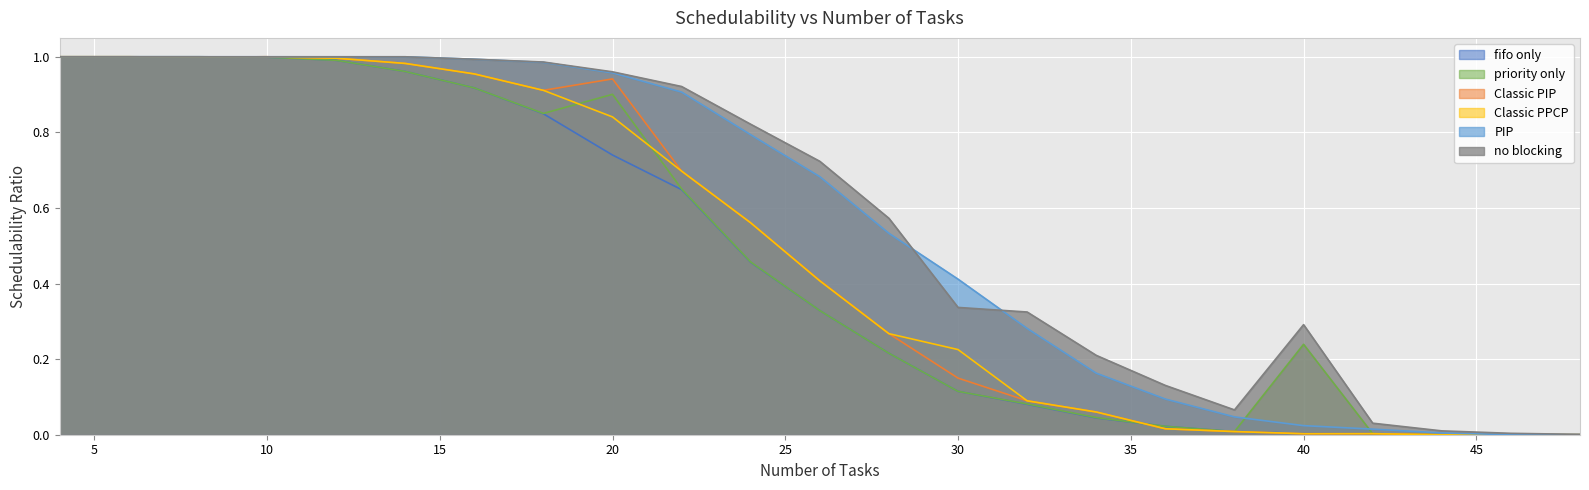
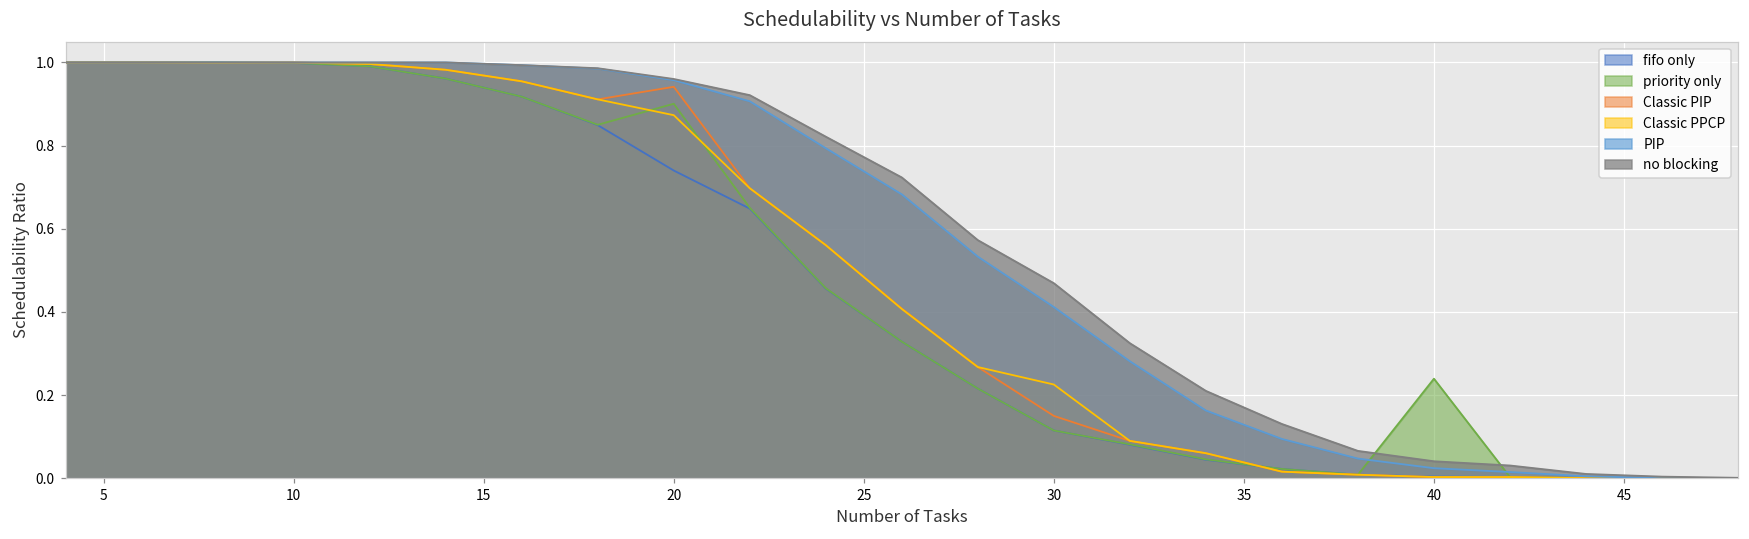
Classic PPCP, 20: 0.84 -> 0.87
no blocking, 30: 0.34 -> 0.47
no blocking, 40: 0.29 -> 0.04
